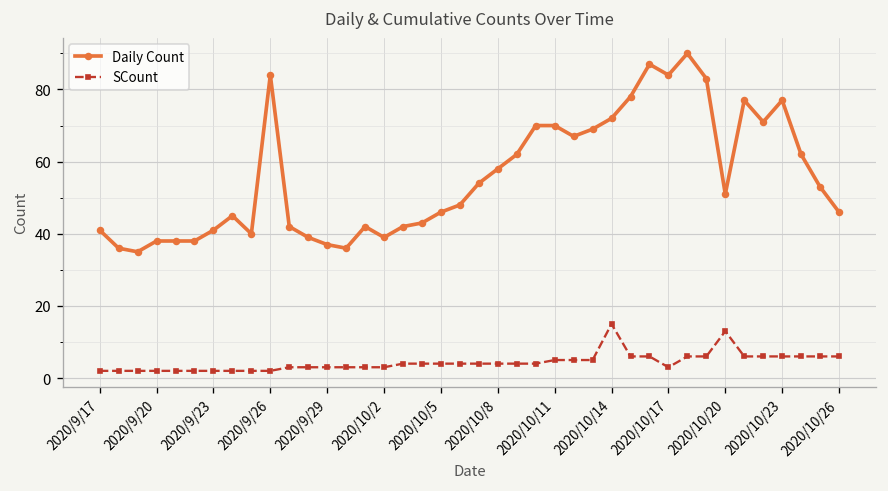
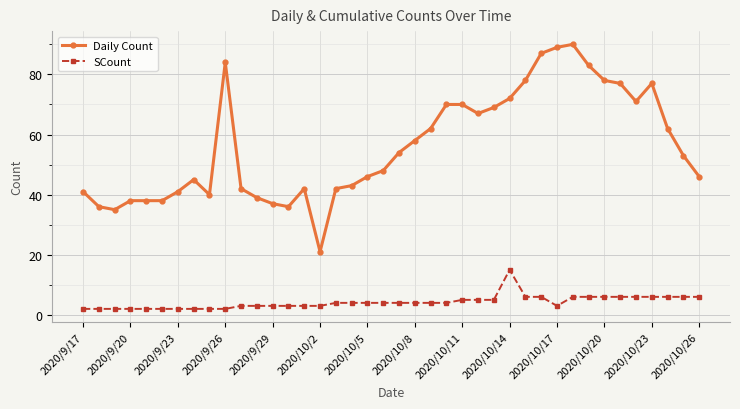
Daily Count, 2020/10/2: 39 -> 21
Daily Count, 2020/10/17: 84 -> 89
Daily Count, 2020/10/20: 51 -> 78
SCount, 2020/10/20: 13 -> 6
